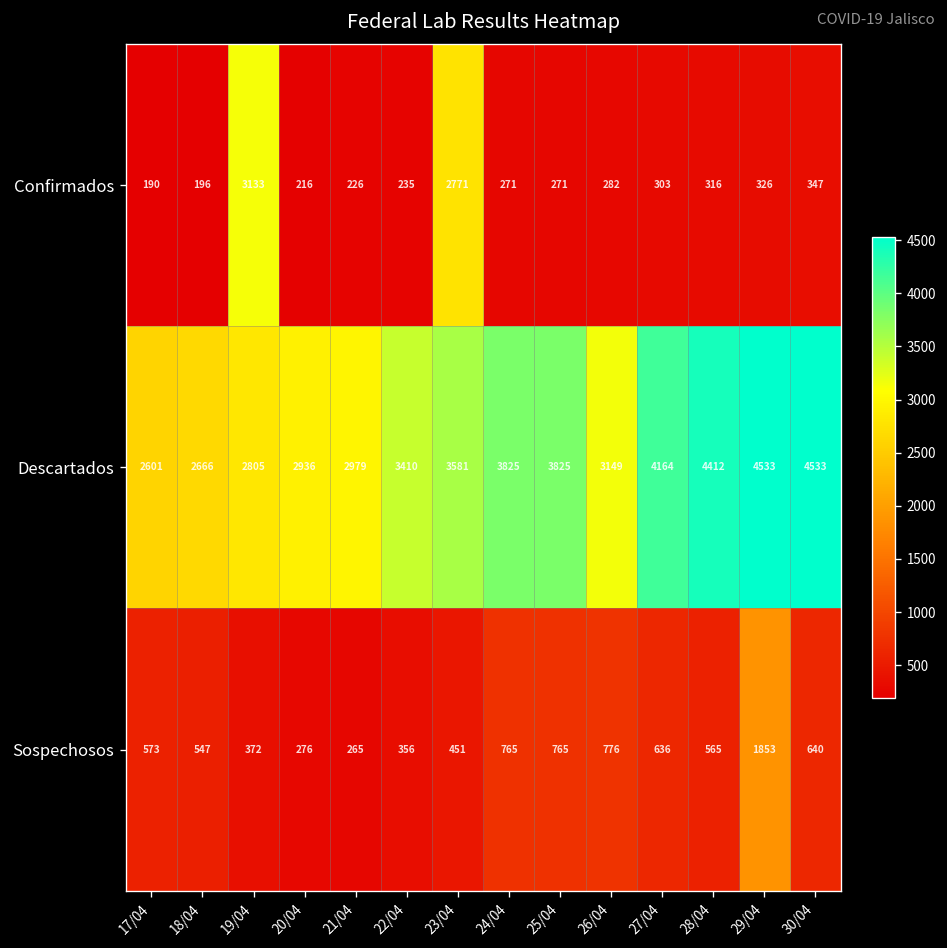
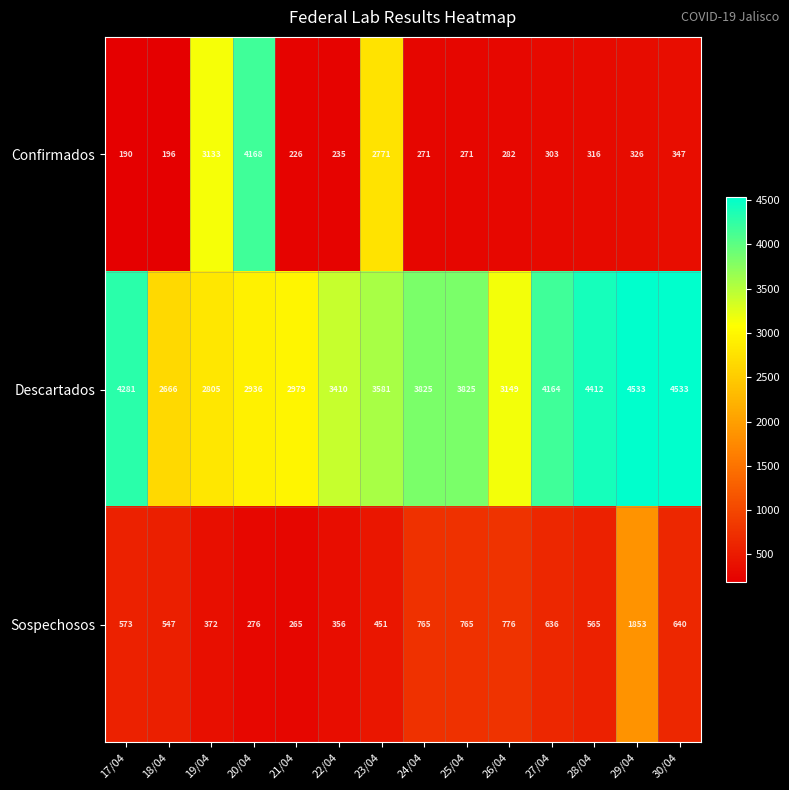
Confirmados, 20/04: 216 -> 4168
Descartados, 17/04: 2601 -> 4281
